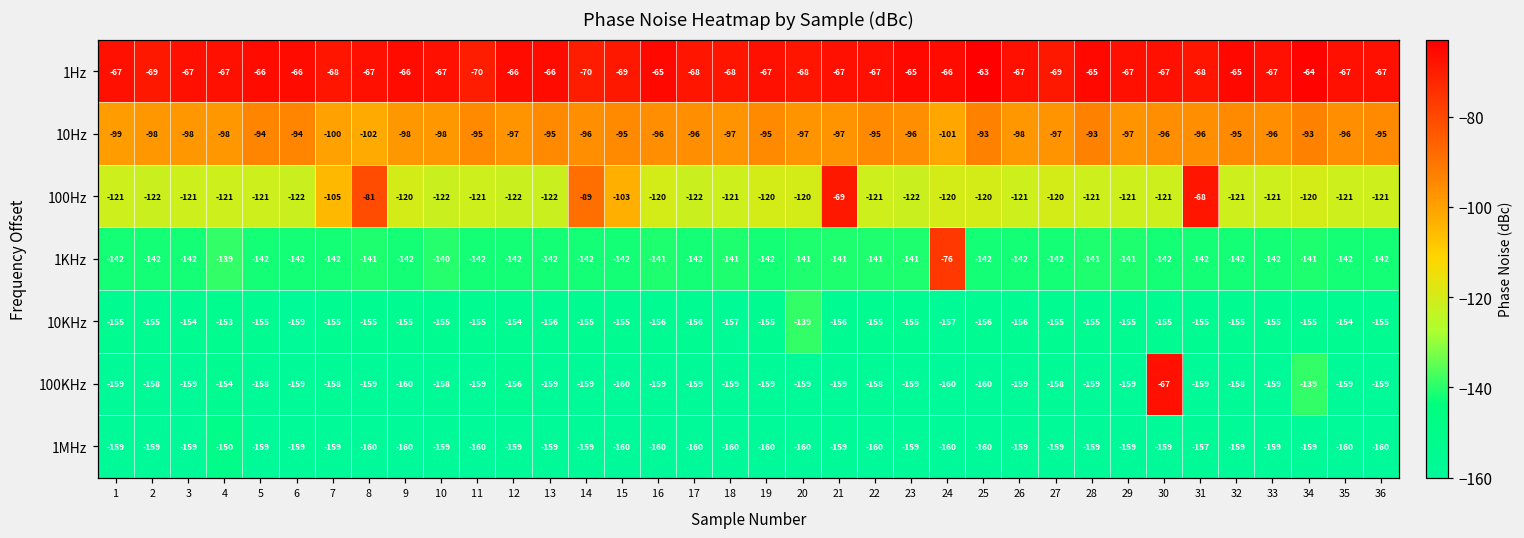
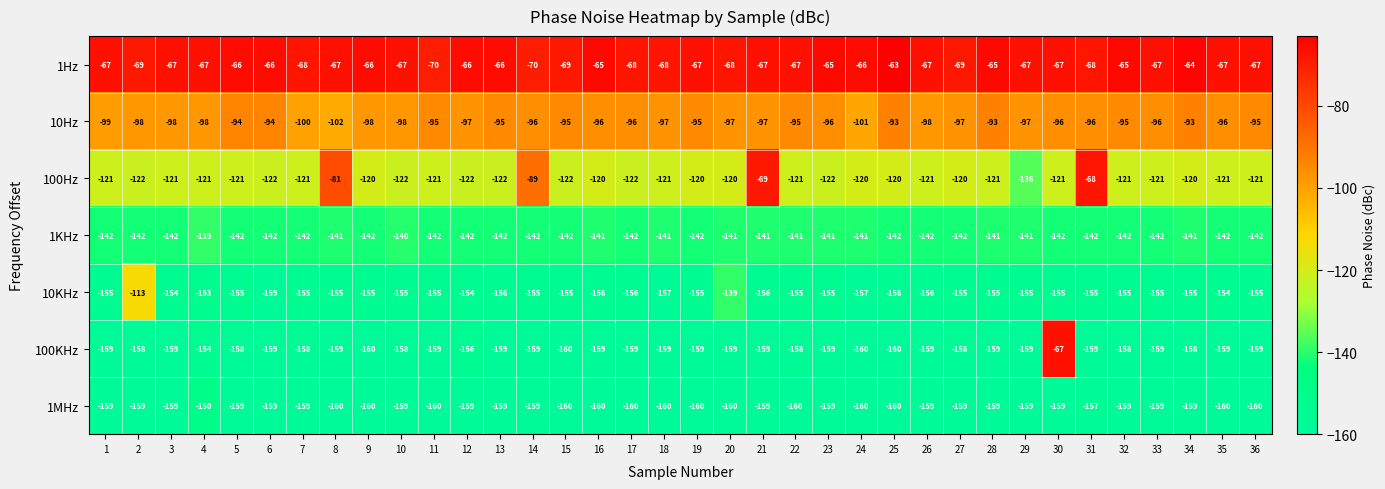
100Hz, 7: -105 -> -121
100Hz, 15: -103 -> -122
100Hz, 29: -121 -> -136
1KHz, 24: -76 -> -141
10KHz, 2: -155 -> -113
100KHz, 34: -139 -> -158
